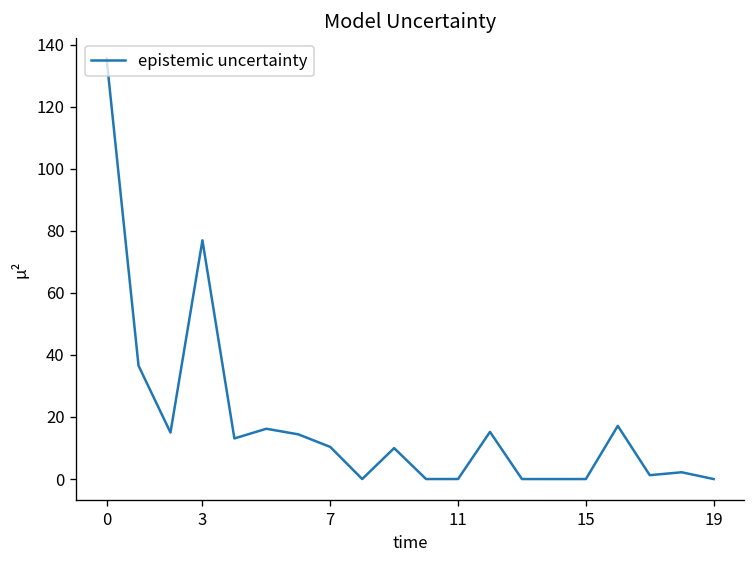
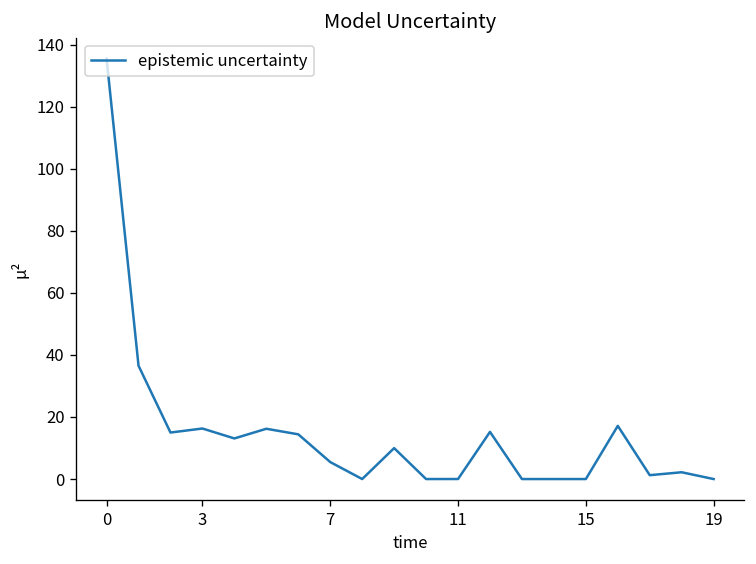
3: 77 -> 16
7: 10 -> 5
